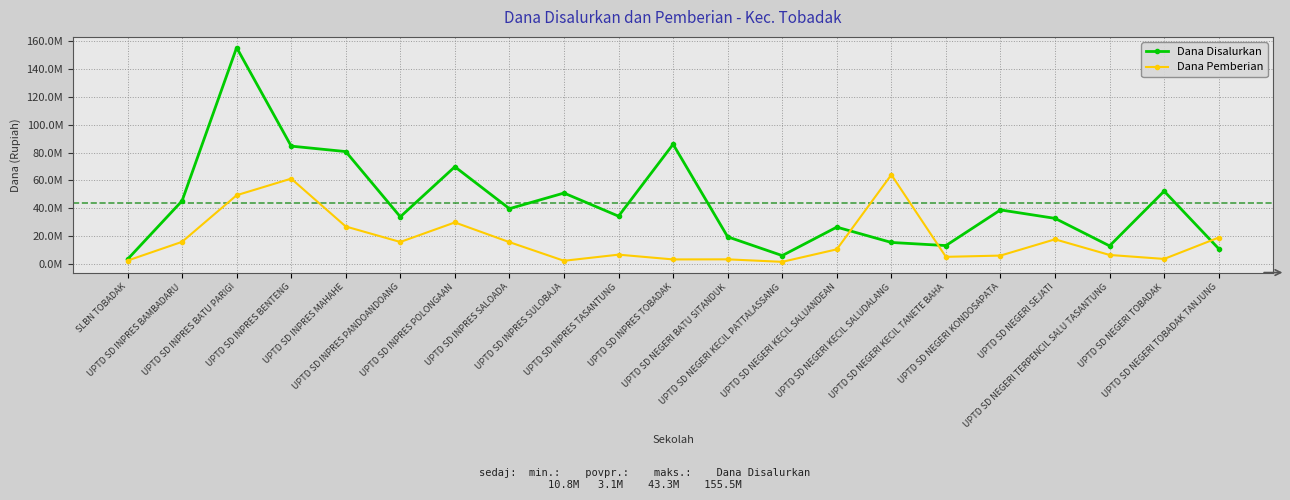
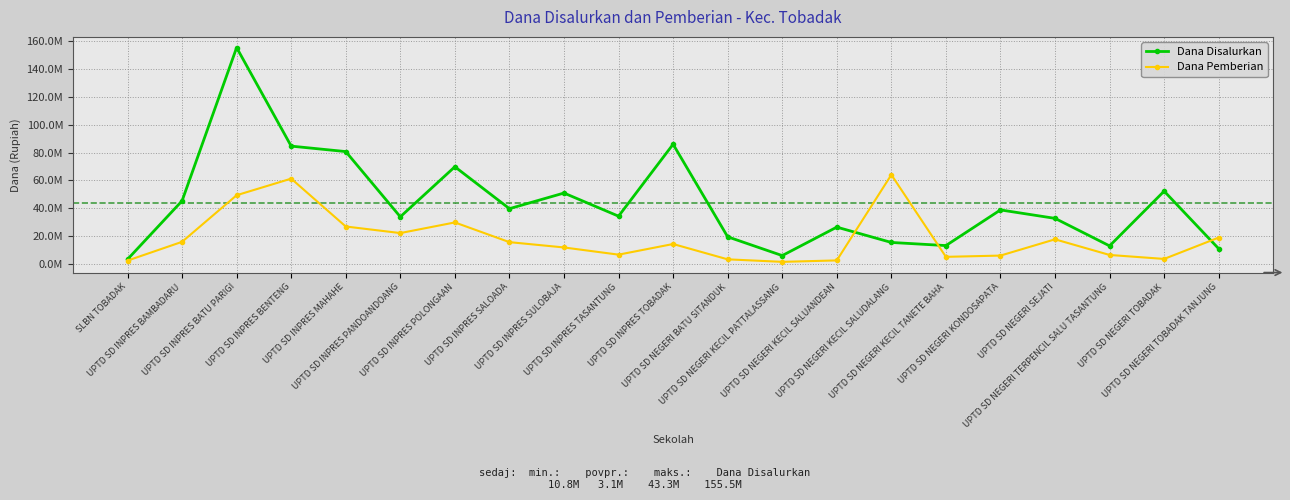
Dana Pemberian, UPTD SD INPRES PANDOANDOANG: 16000000 -> 22000000
Dana Pemberian, UPTD SD INPRES SULOBAJA: 2000000 -> 12000000
Dana Pemberian, UPTD SD INPRES TOBADAK: 3000000 -> 14000000
Dana Pemberian, UPTD SD NEGERI KECIL SALUANDEAN: 10000000 -> 2000000
